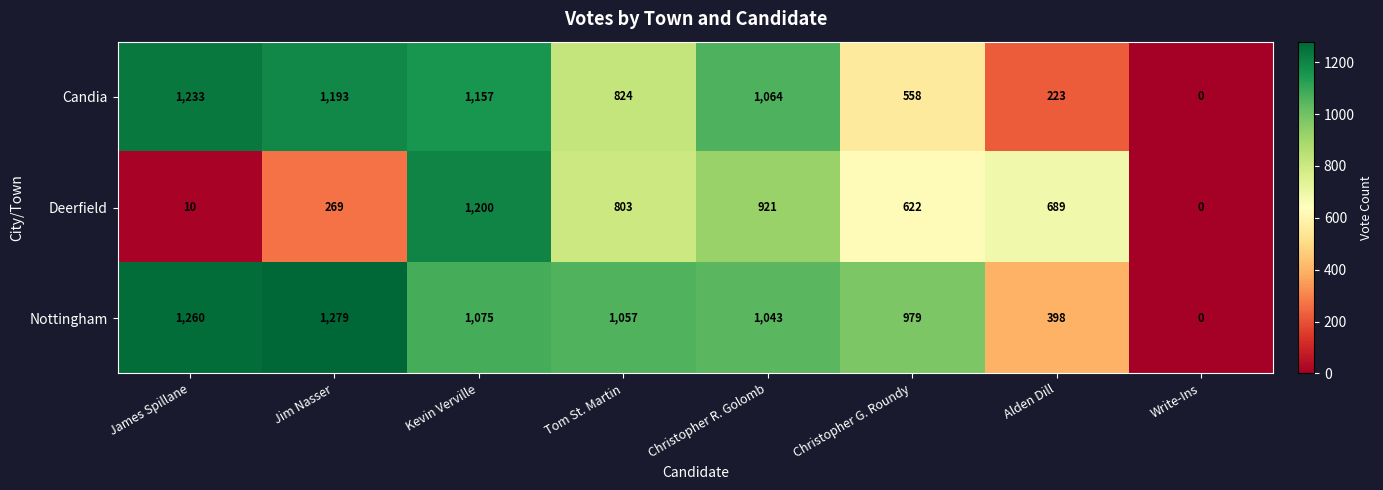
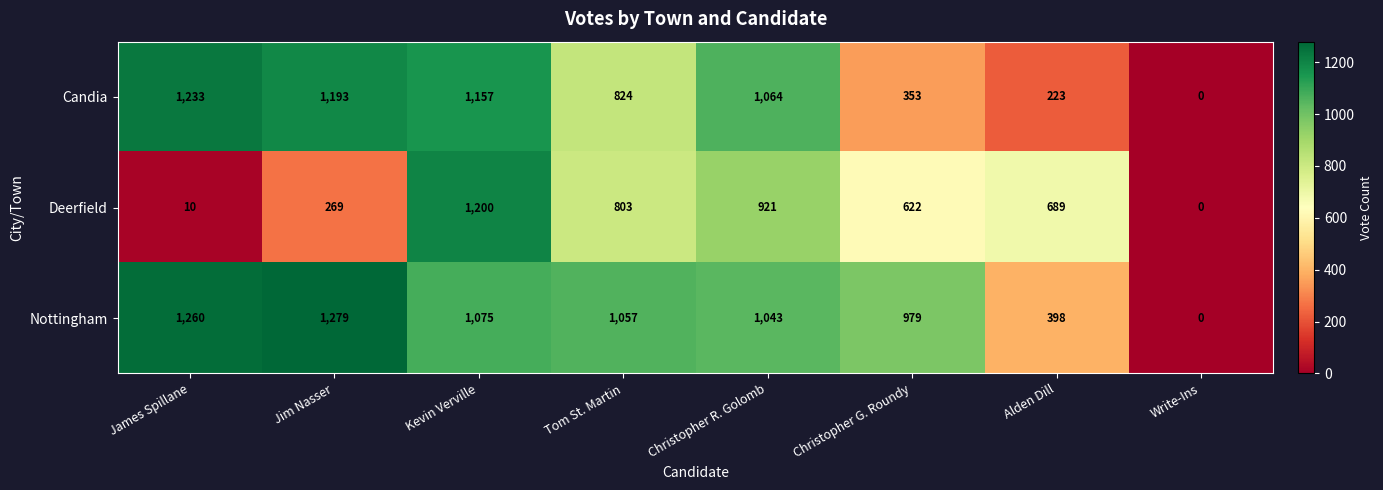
Candia, Christopher G. Roundy: 558 -> 353
